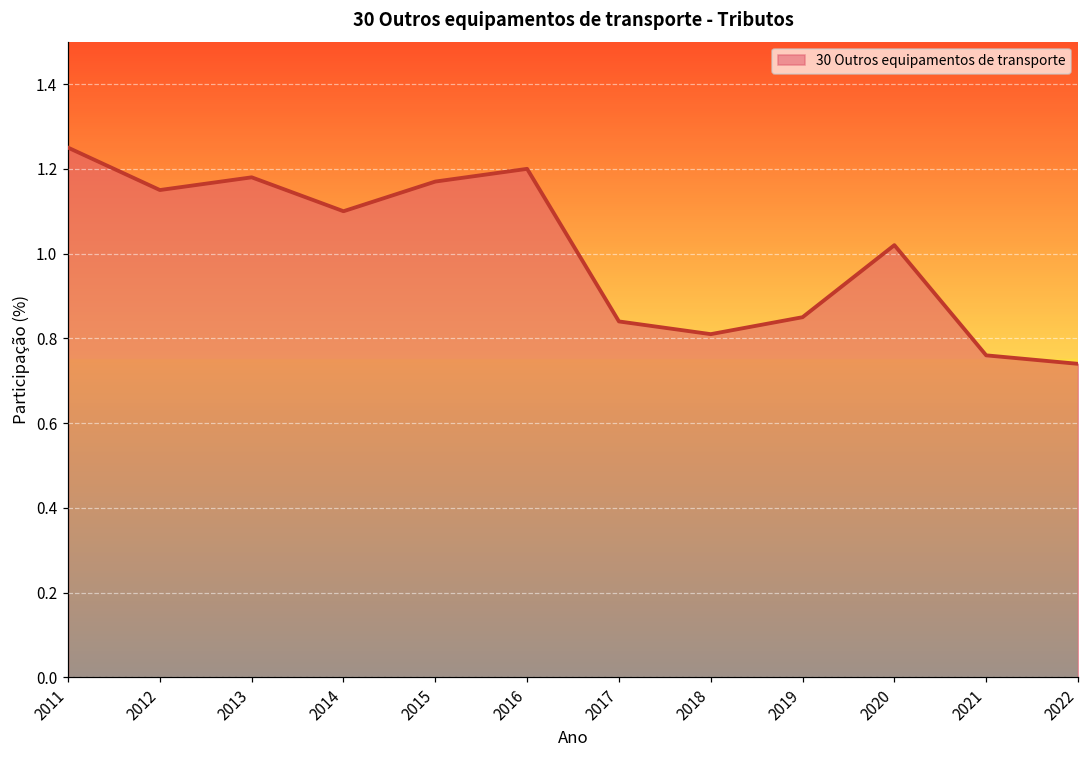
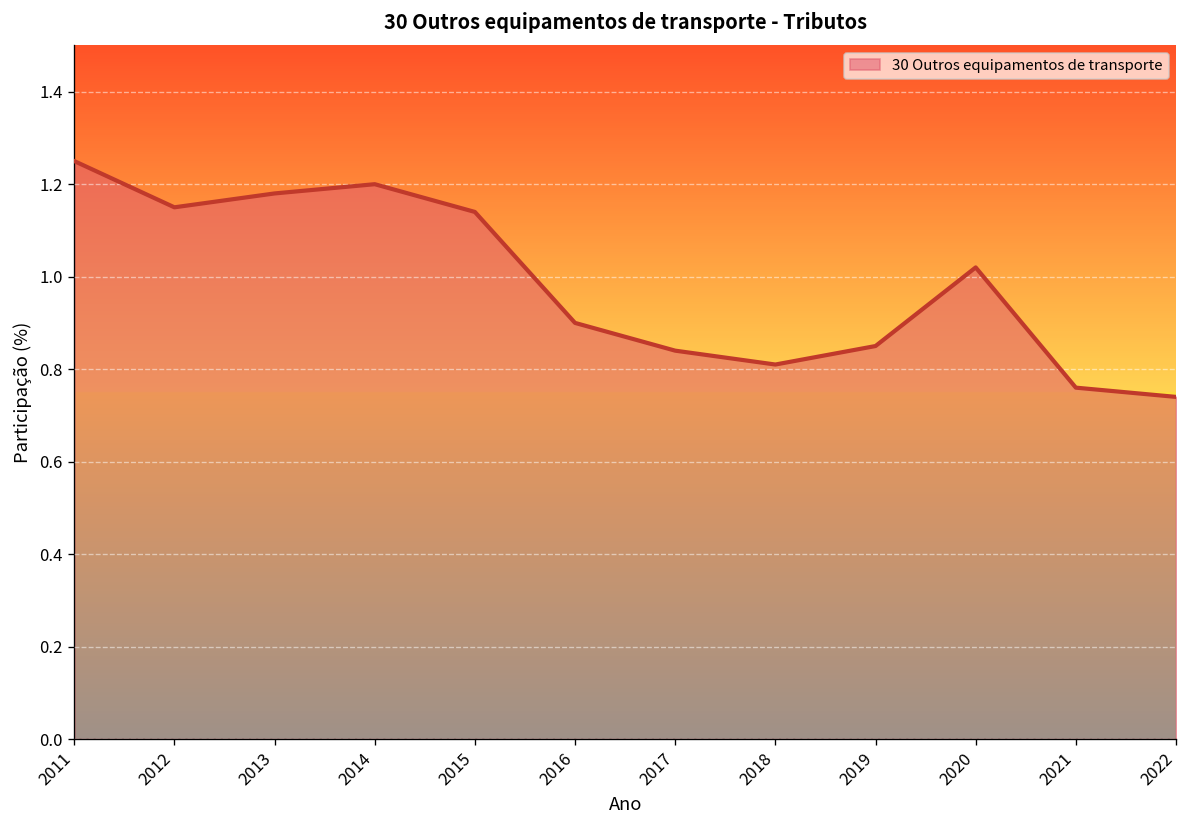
2014: 1.1 -> 1.2
2015: 1.17 -> 1.14
2016: 1.2 -> 0.9
